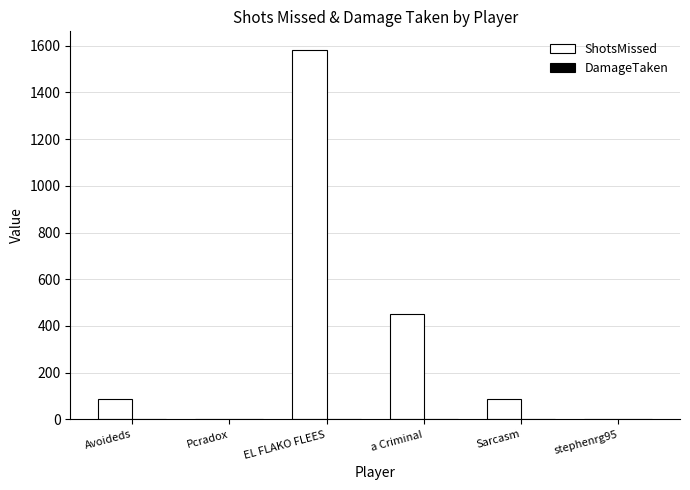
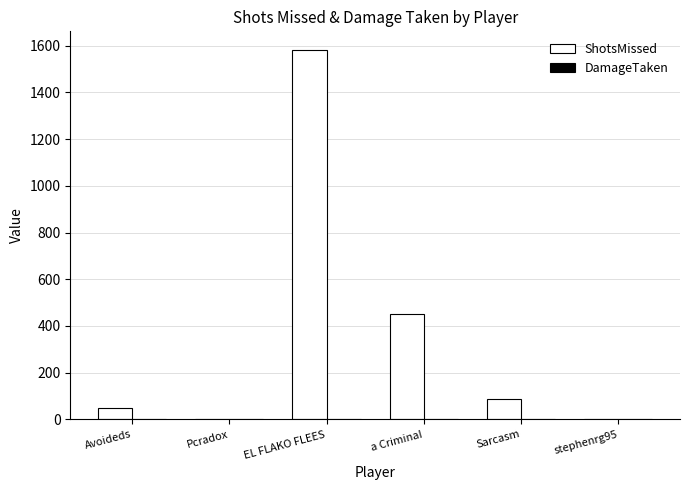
ShotsMissed, Avoideds: 90 -> 50
